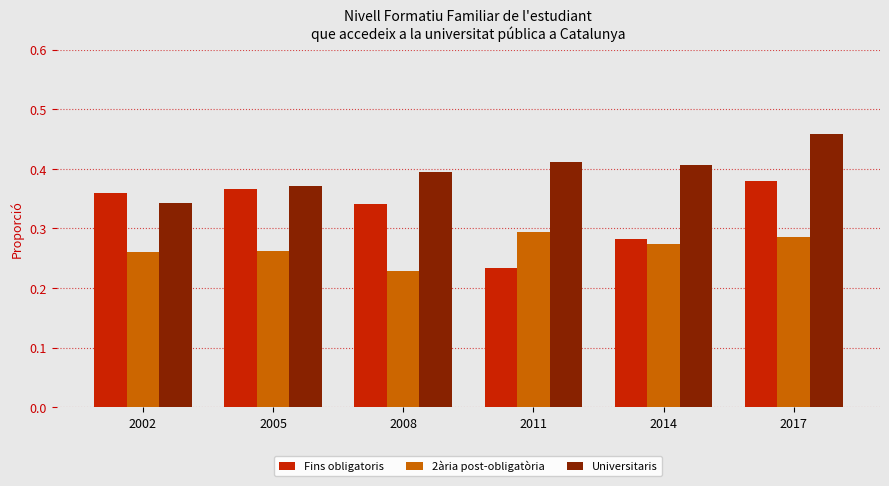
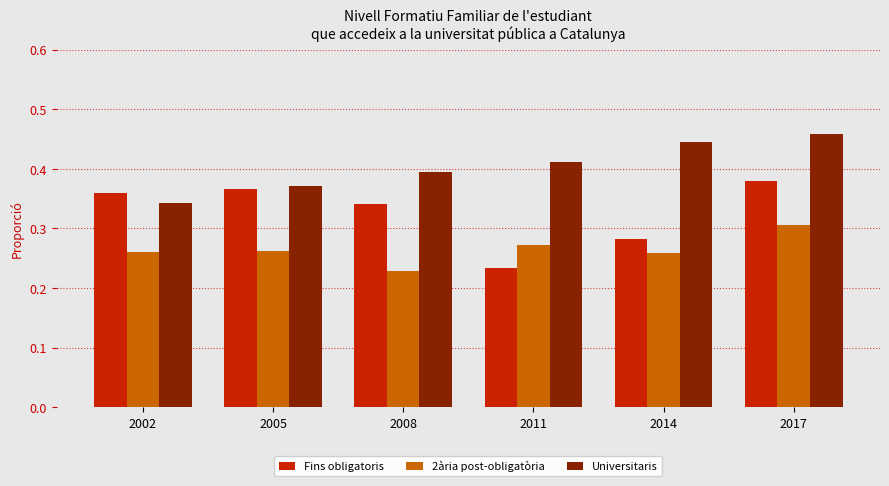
2ària post-obligatòria, 2011: 0.29 -> 0.27
2ària post-obligatòria, 2014: 0.27 -> 0.26
Universitaris, 2014: 0.41 -> 0.44
2ària post-obligatòria, 2017: 0.29 -> 0.31
